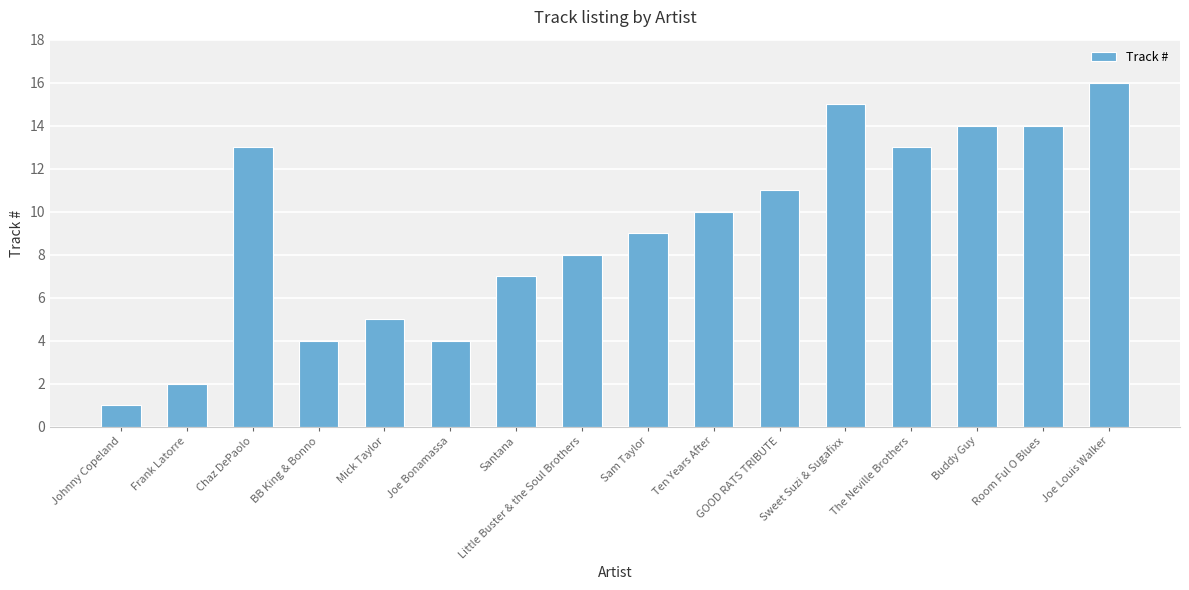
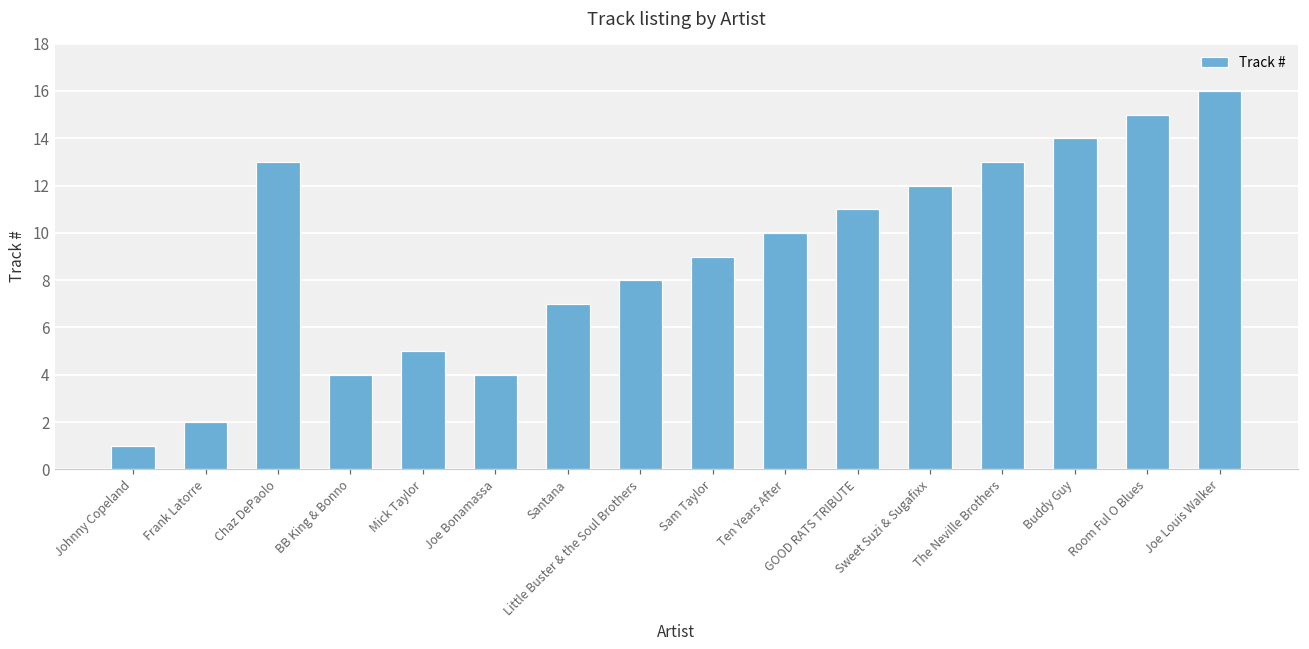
Sweet Suzi & Sugafixx: 15 -> 12
Room Ful O Blues: 14 -> 15
